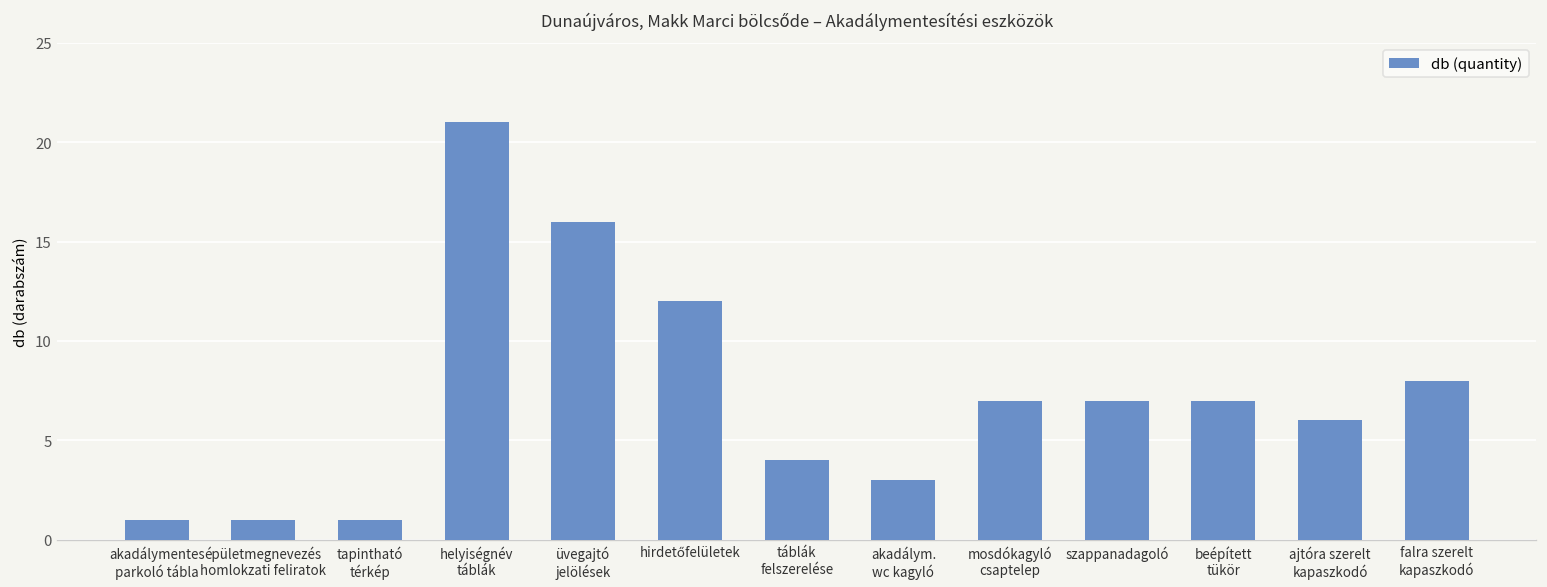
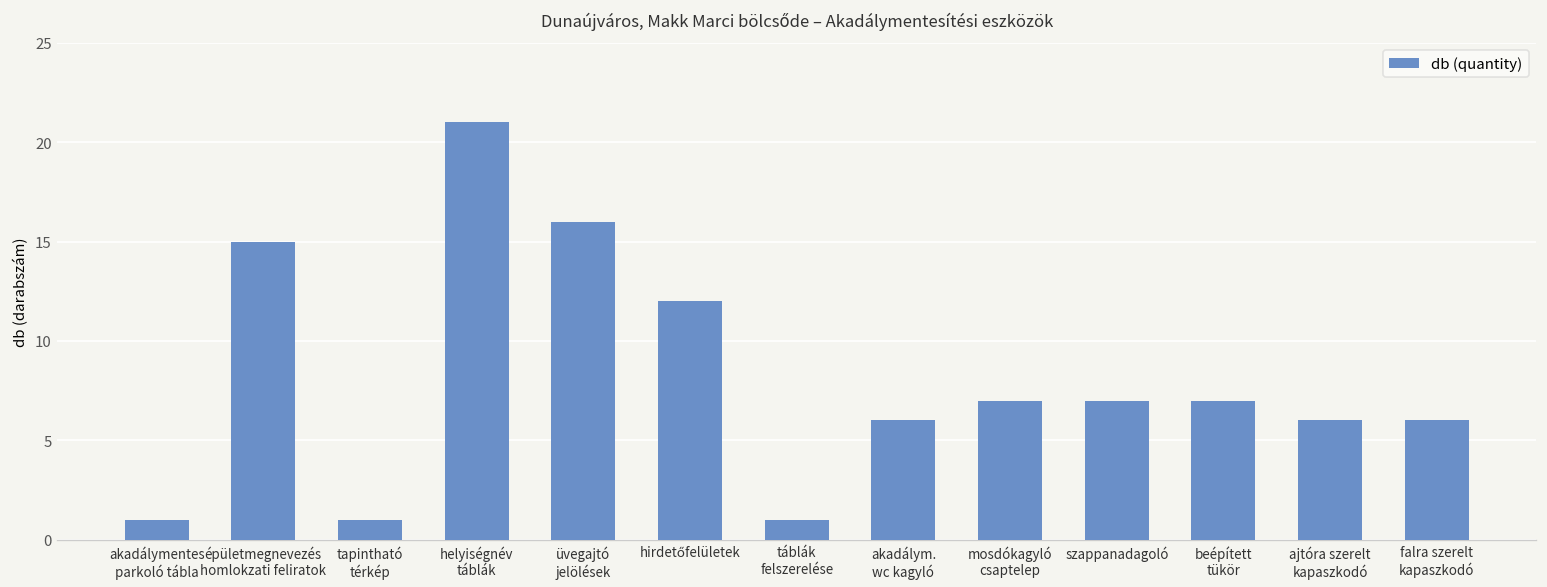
épületmegnevezés homlokzati feliratok: 1 -> 15
táblák felszerelése: 4 -> 1
akadálym. wc kagyló: 3 -> 6
falra szerelt kapaszkodó: 8 -> 6
